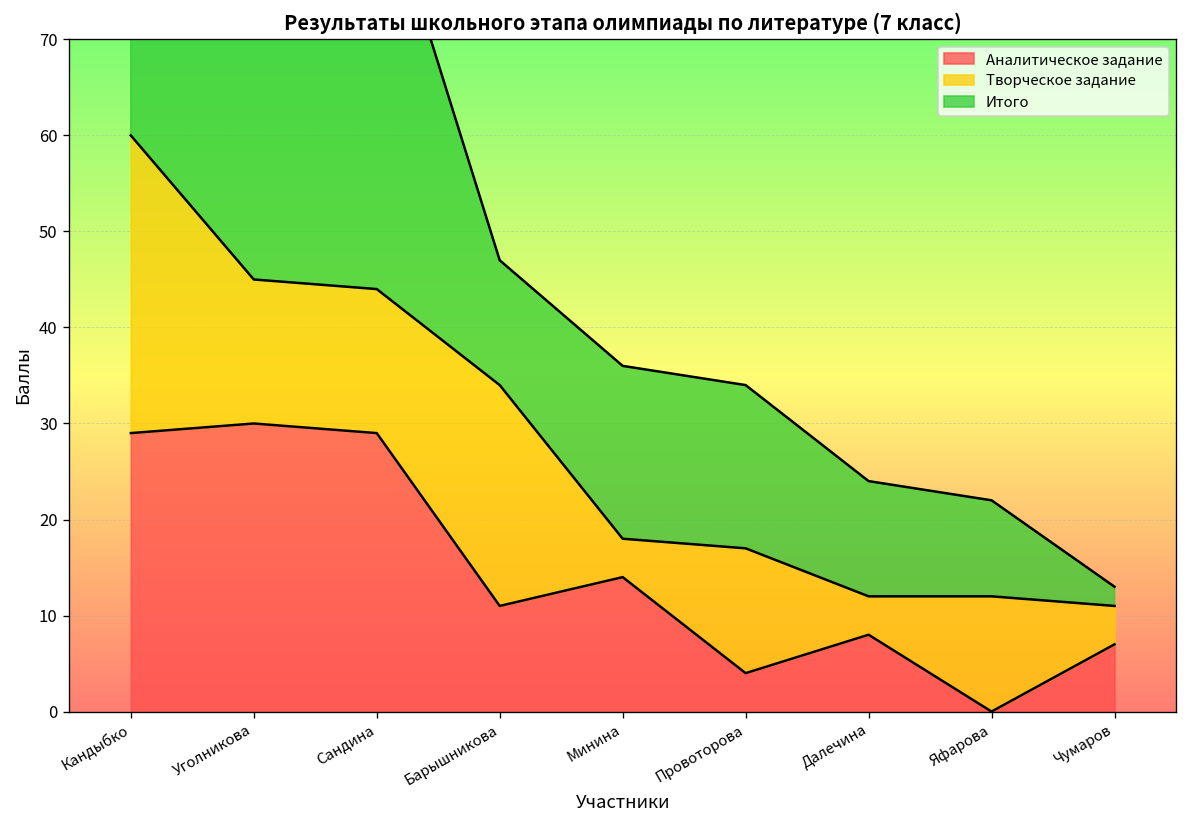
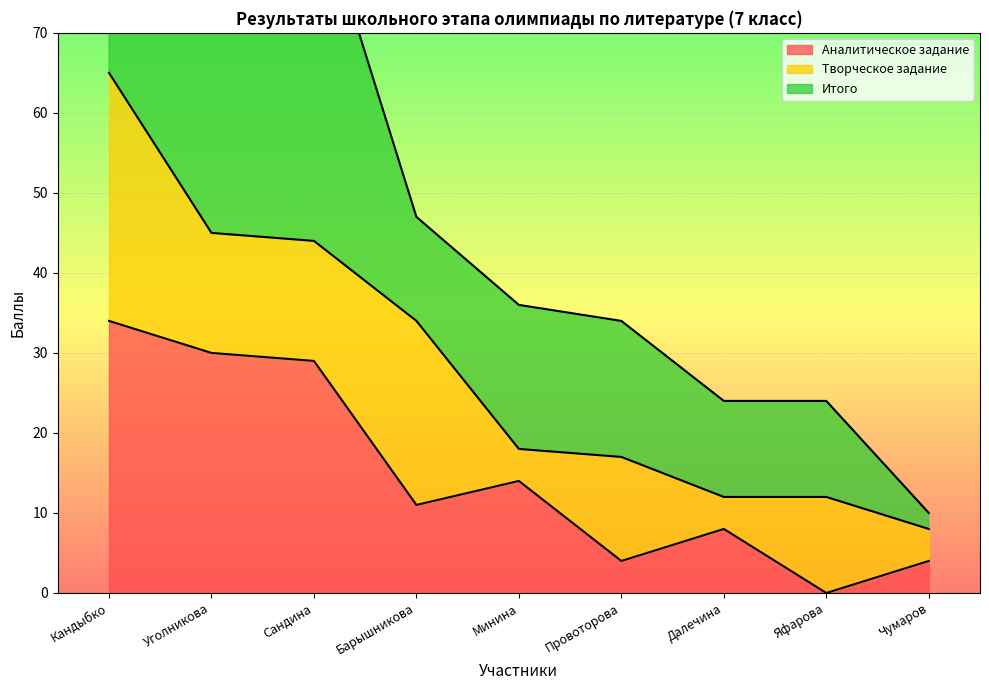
Аналитическое задание, Кандыбко: 29 -> 34
Итого, Яфарова: 10 -> 12
Аналитическое задание, Чумаров: 7 -> 4
